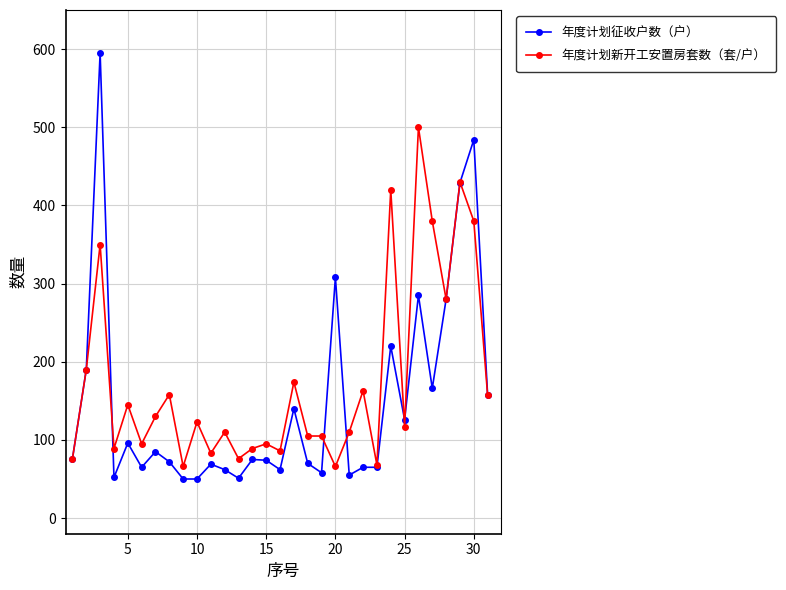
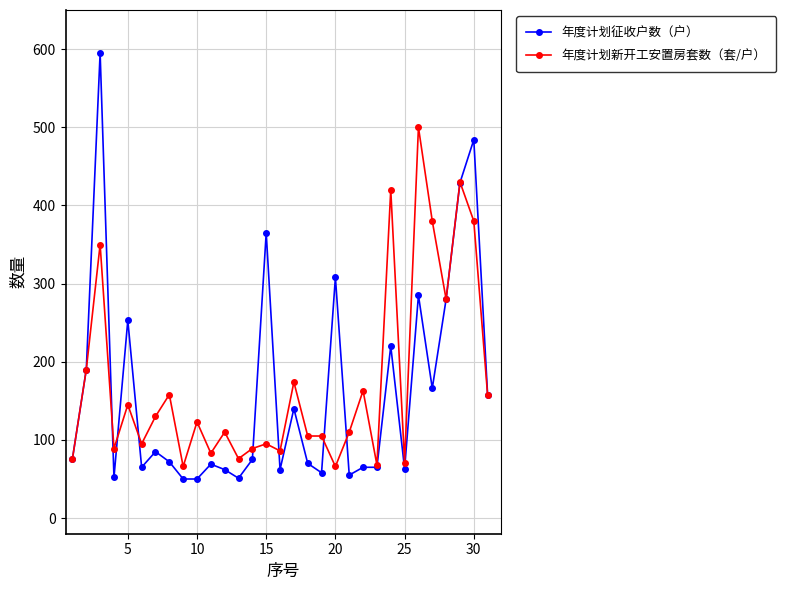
年度计划征收户数（户）, 5: 100 -> 250
年度计划征收户数（户）, 15: 70 -> 370
年度计划征收户数（户）, 25: 130 -> 60
年度计划新开工安置房套数（套/户）, 25: 120 -> 70
